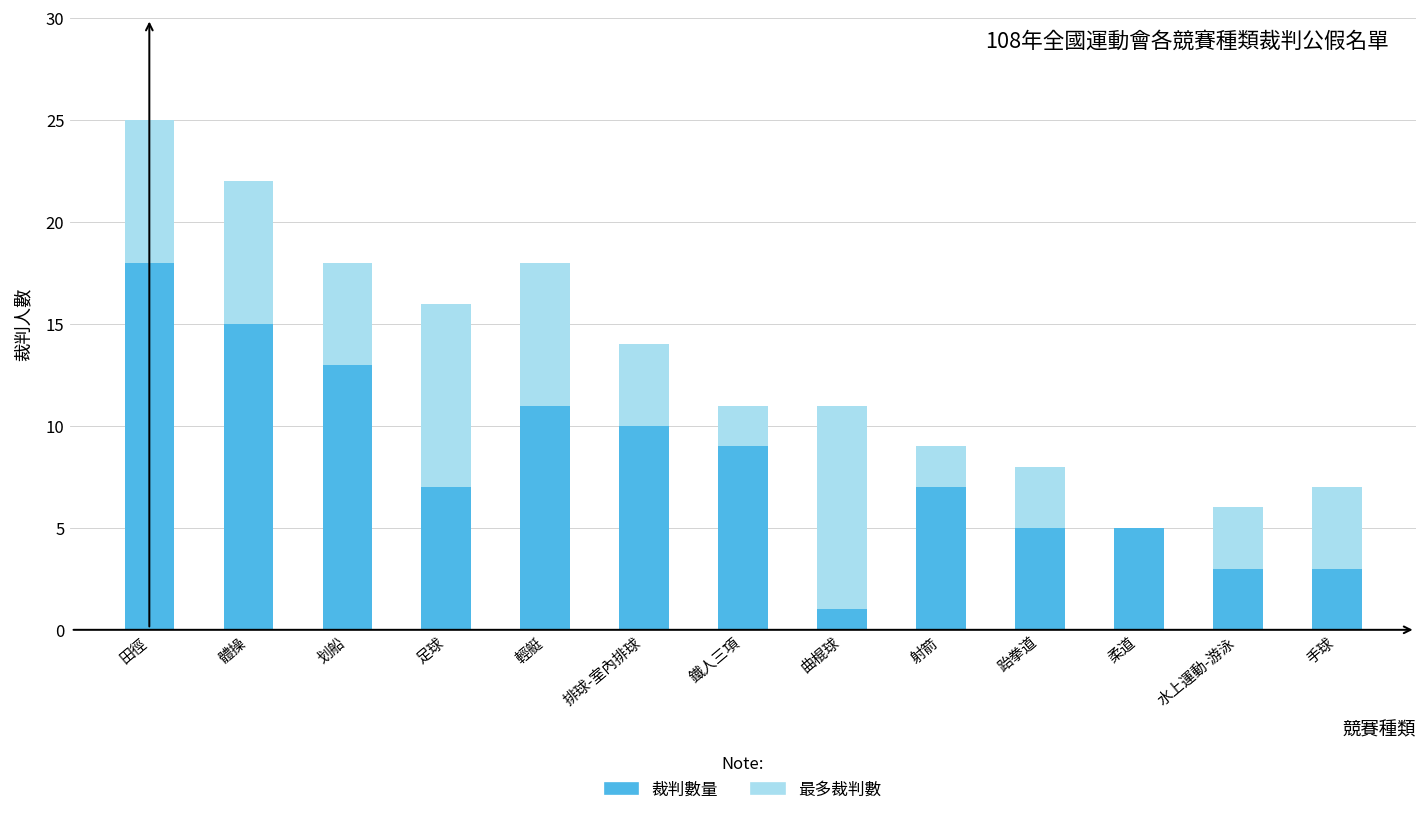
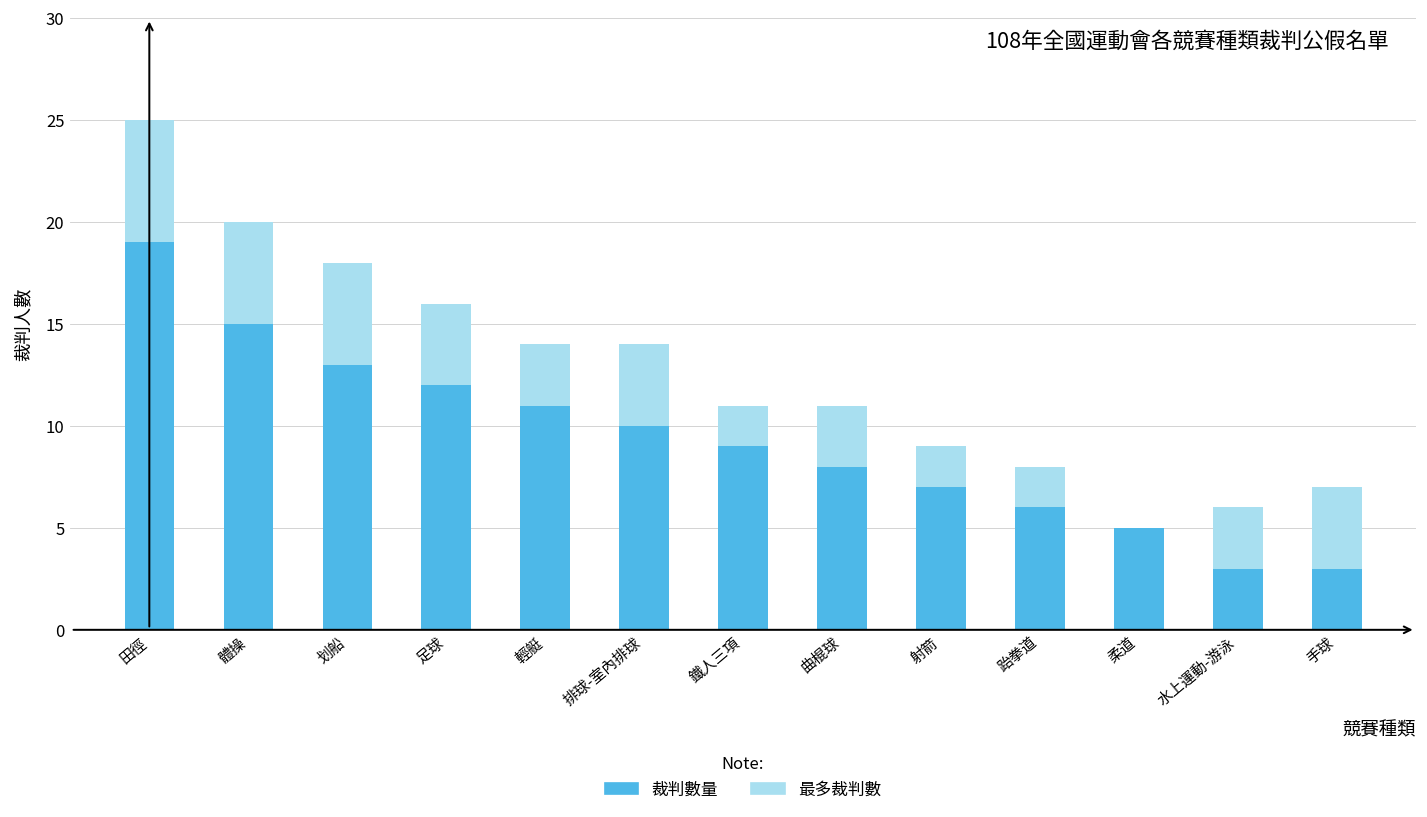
裁判數量, 田徑: 18 -> 19
最多裁判數, 體操: 22 -> 20
裁判數量, 足球: 7 -> 12
最多裁判數, 輕艇: 18 -> 14
裁判數量, 曲棍球: 1 -> 8
裁判數量, 跆拳道: 5 -> 6
